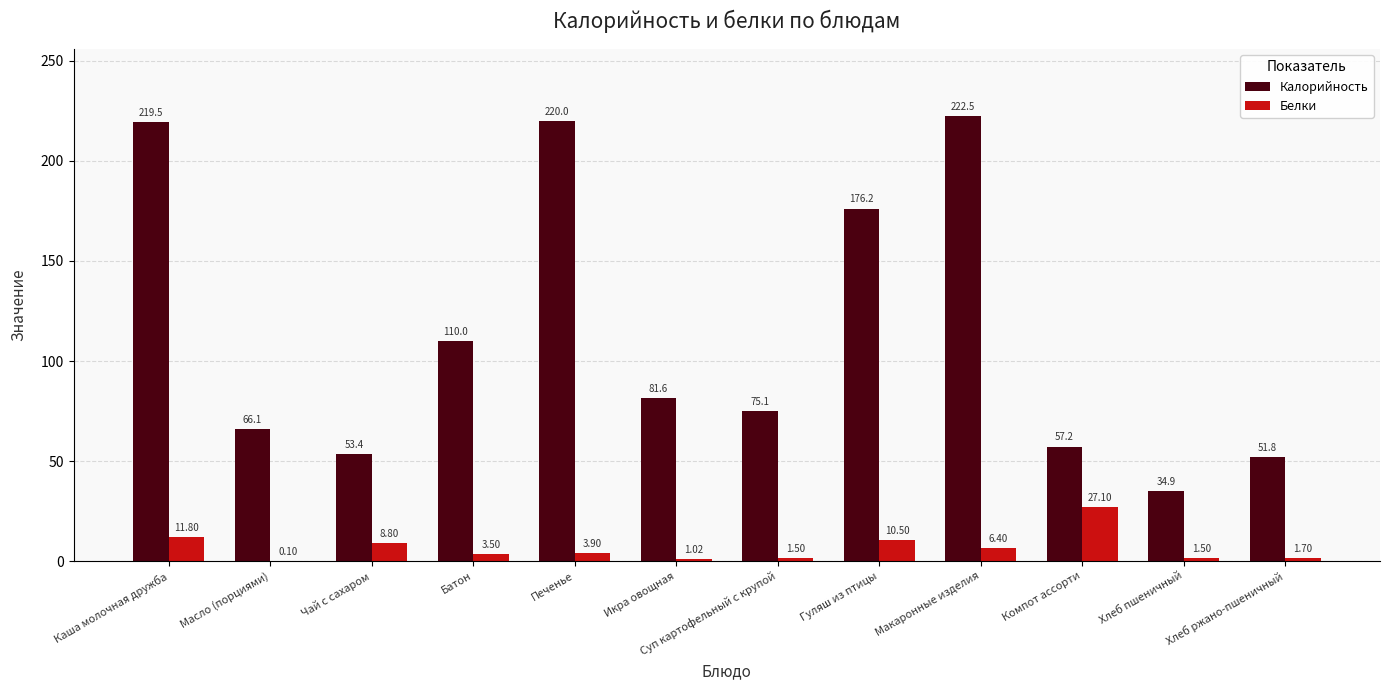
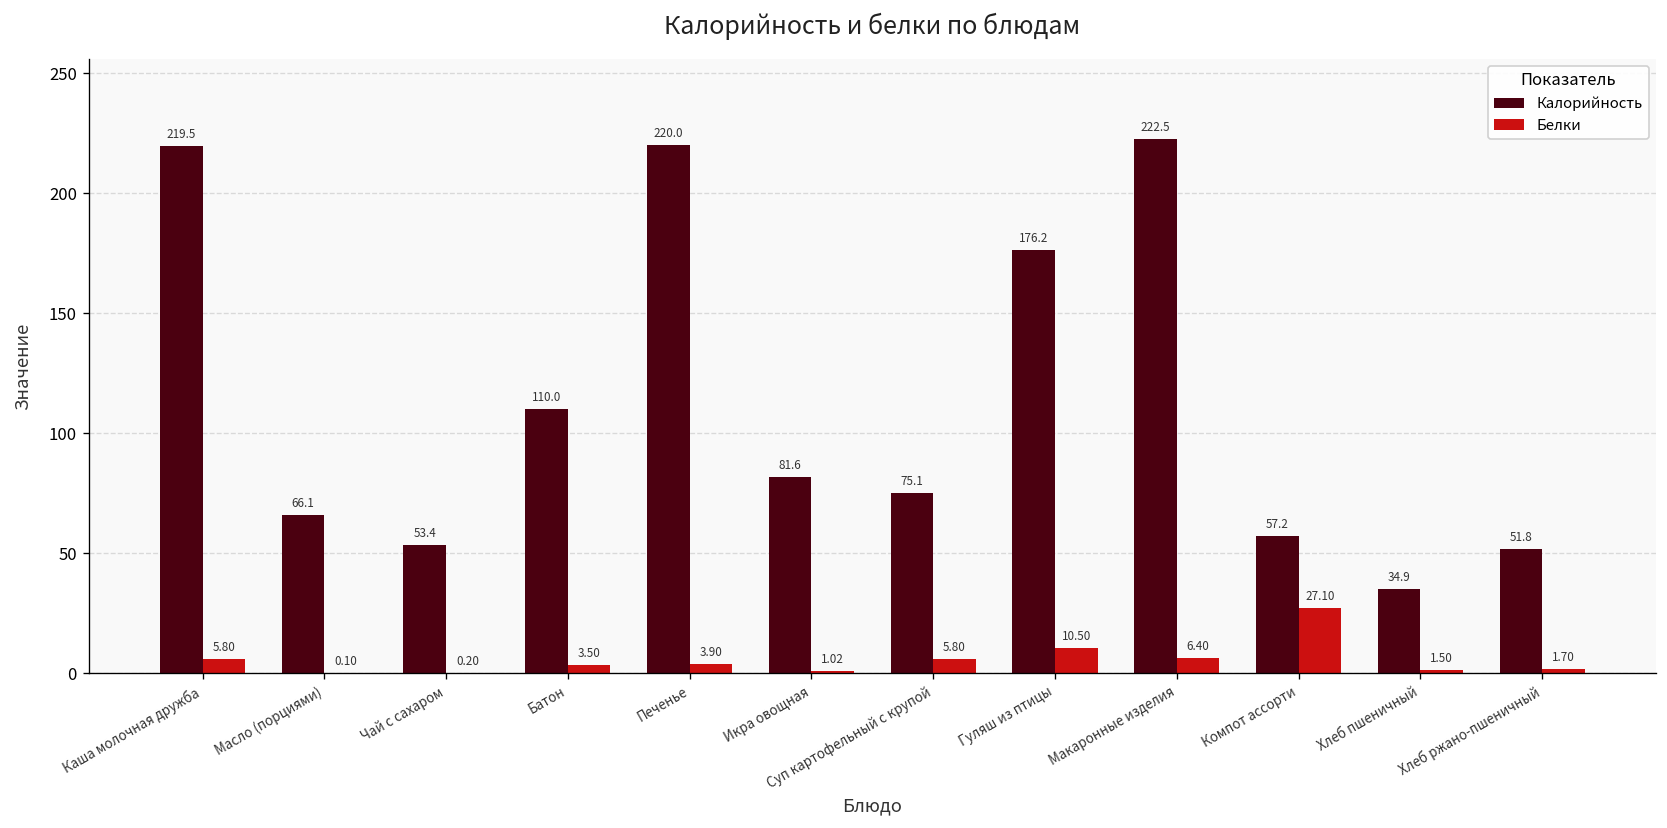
Белки, Каша молочная дружба: 11.80 -> 5.80
Белки, Чай с сахаром: 8.80 -> 0.20
Белки, Суп картофельный с крупой: 1.50 -> 5.80
